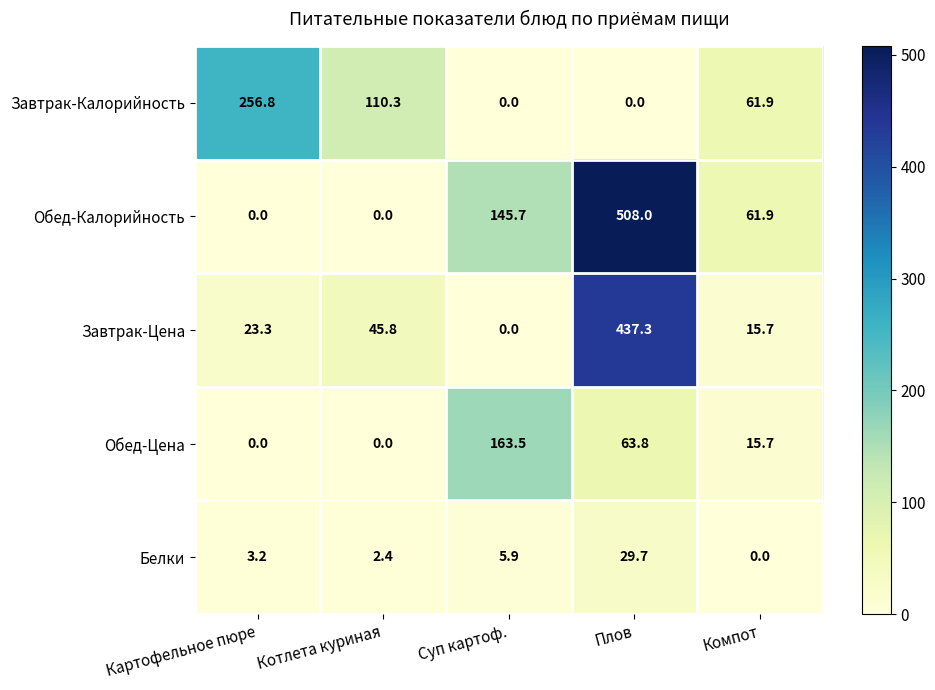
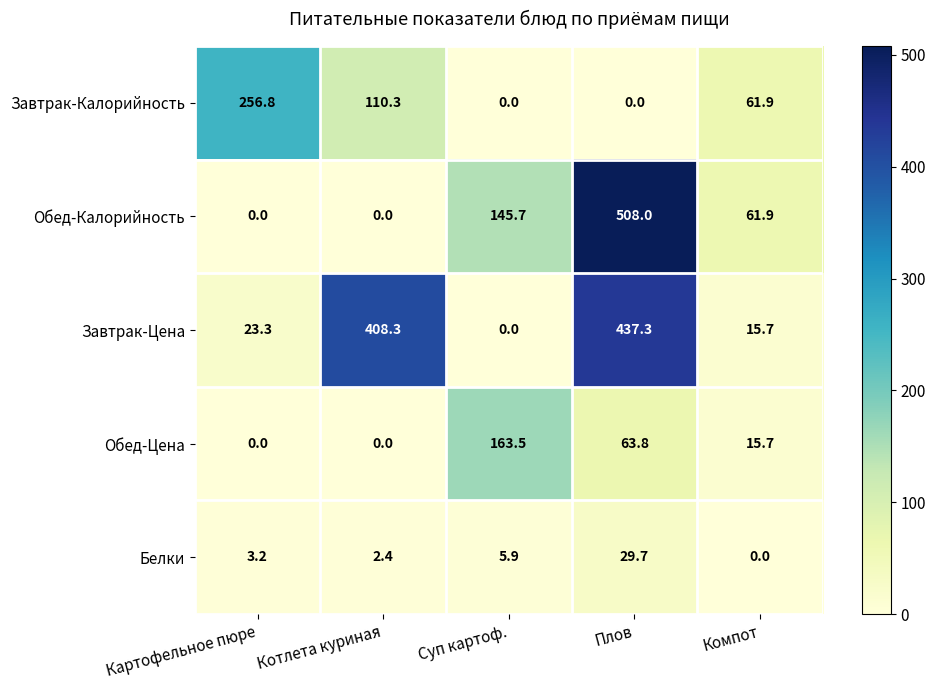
Завтрак-Цена, Котлета куриная: 45.8 -> 408.3
